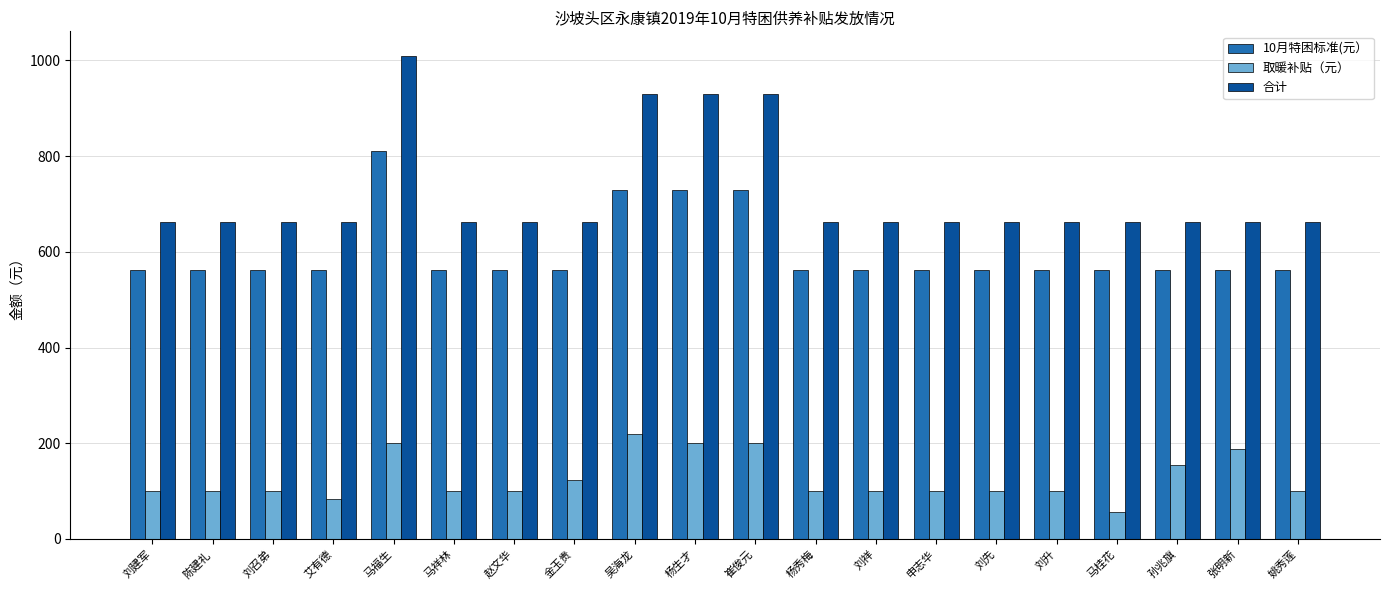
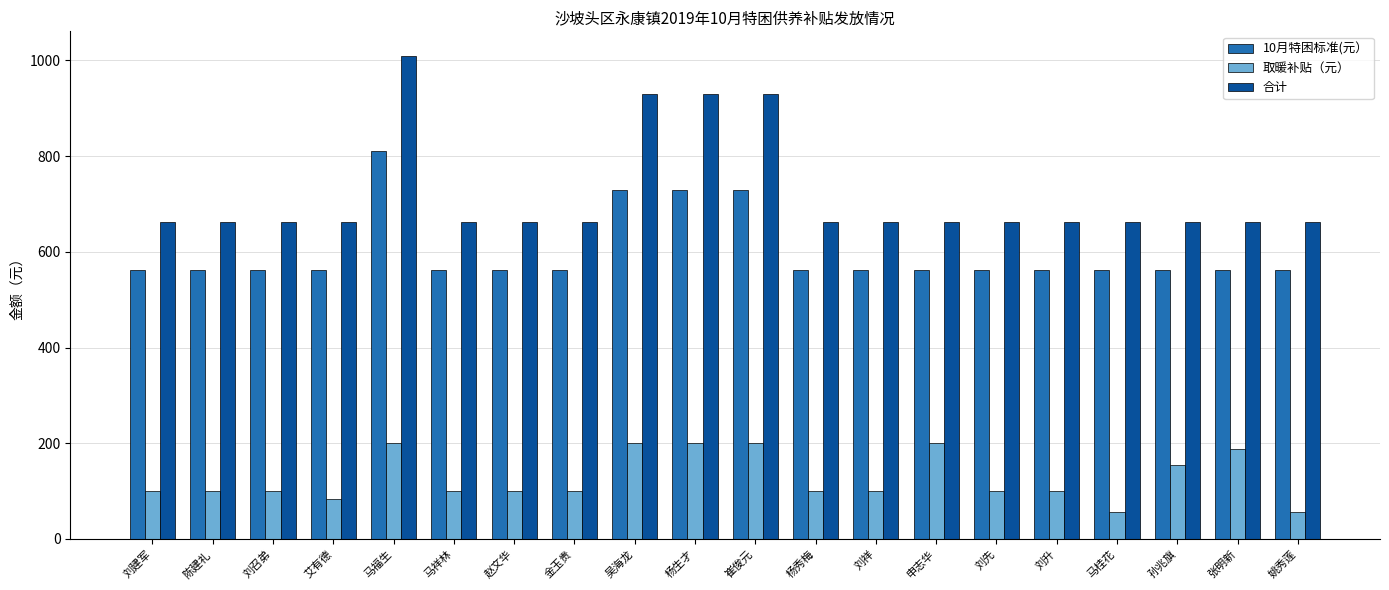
取暖补贴（元）, 金玉贵: 120 -> 100
取暖补贴（元）, 吴海龙: 220 -> 200
取暖补贴（元）, 申志华: 100 -> 200
取暖补贴（元）, 姚秀莲: 100 -> 60
